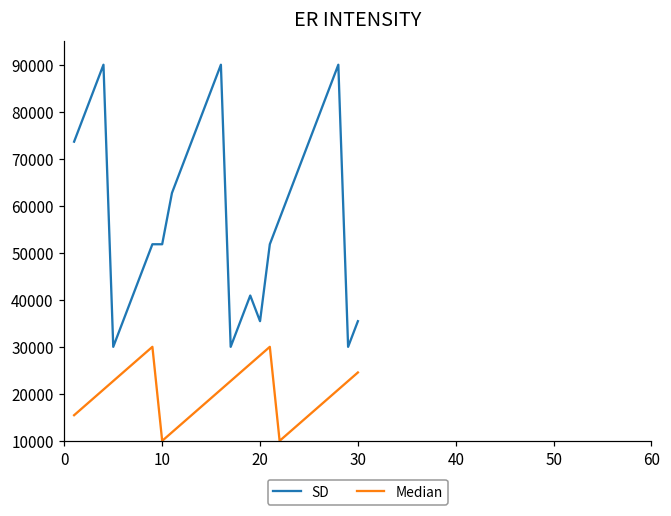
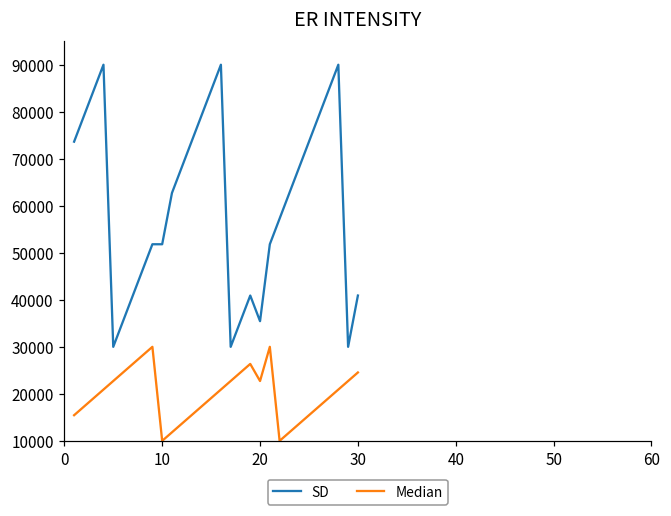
Median, 20: 28000 -> 23000
SD, 30: 35000 -> 41000
